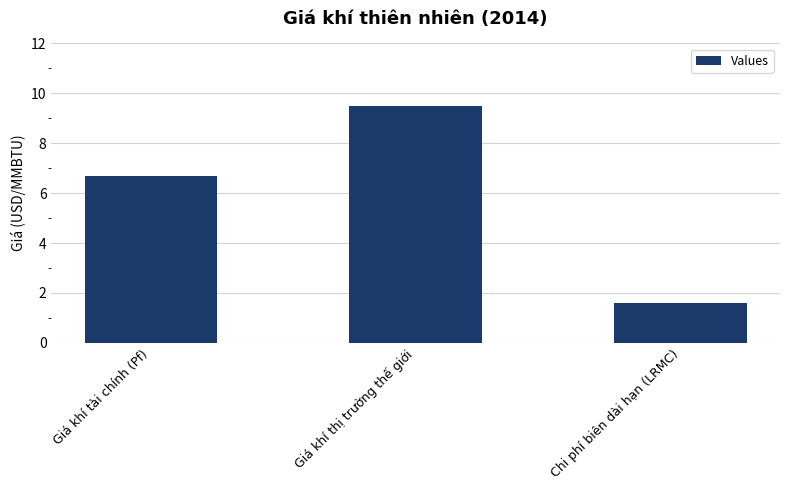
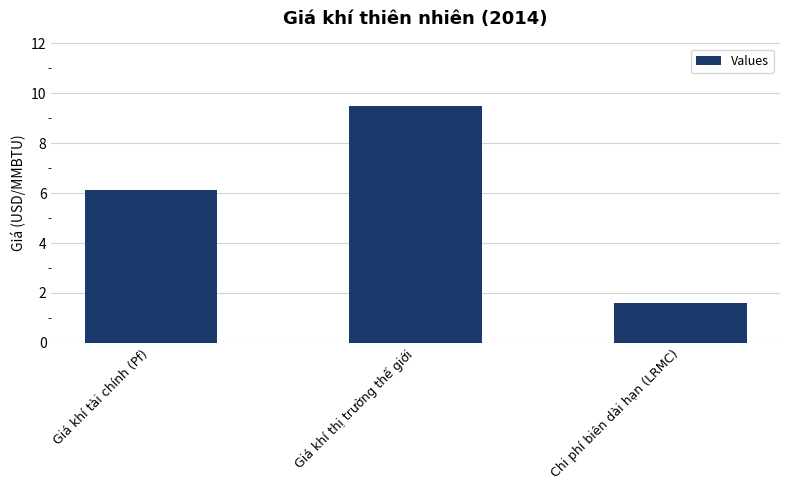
Giá khí tài chính (Pf): 6.7 -> 6.1
